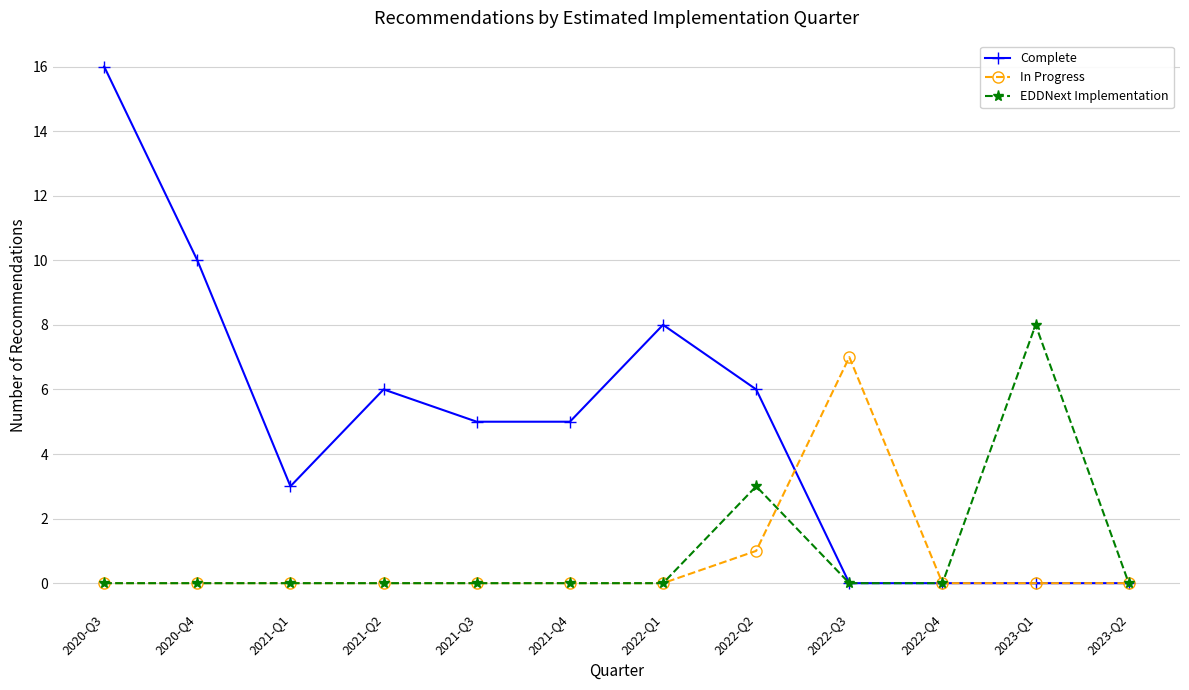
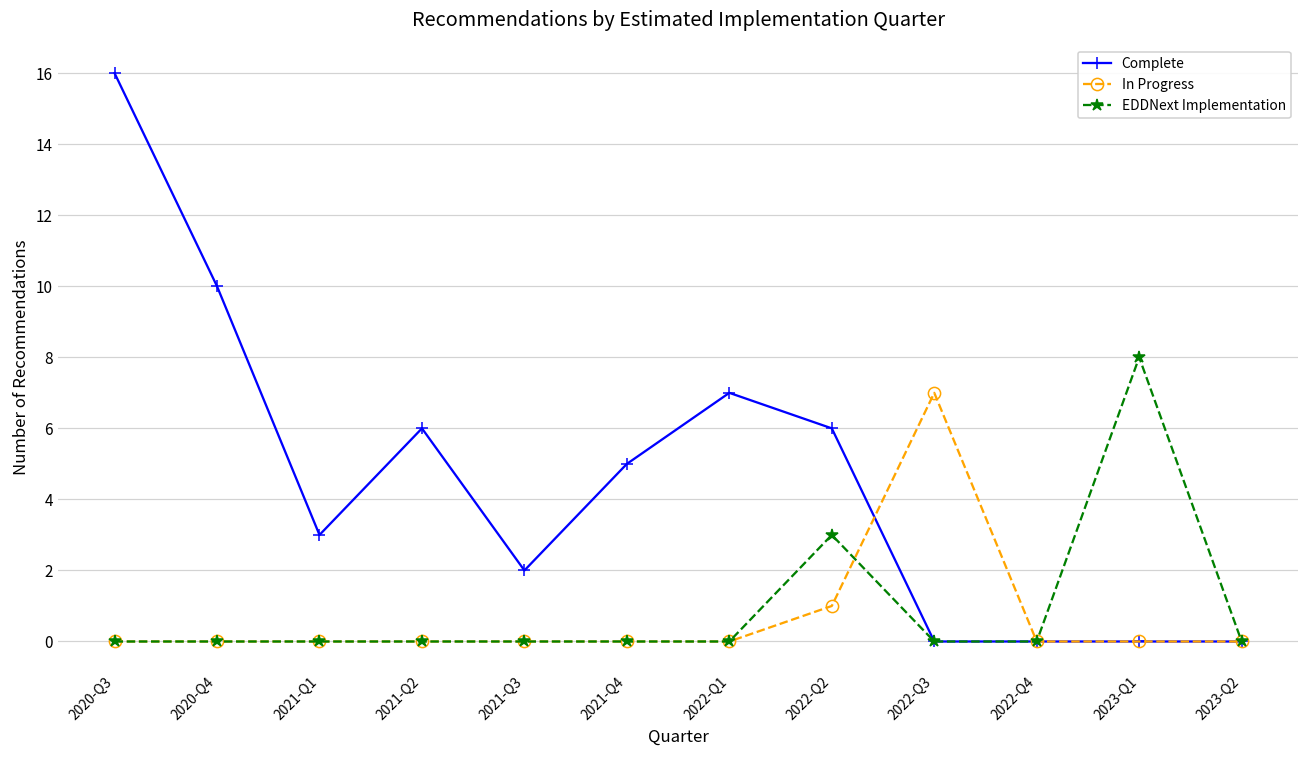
Complete, 2021-Q3: 5 -> 2
Complete, 2022-Q1: 8 -> 7
